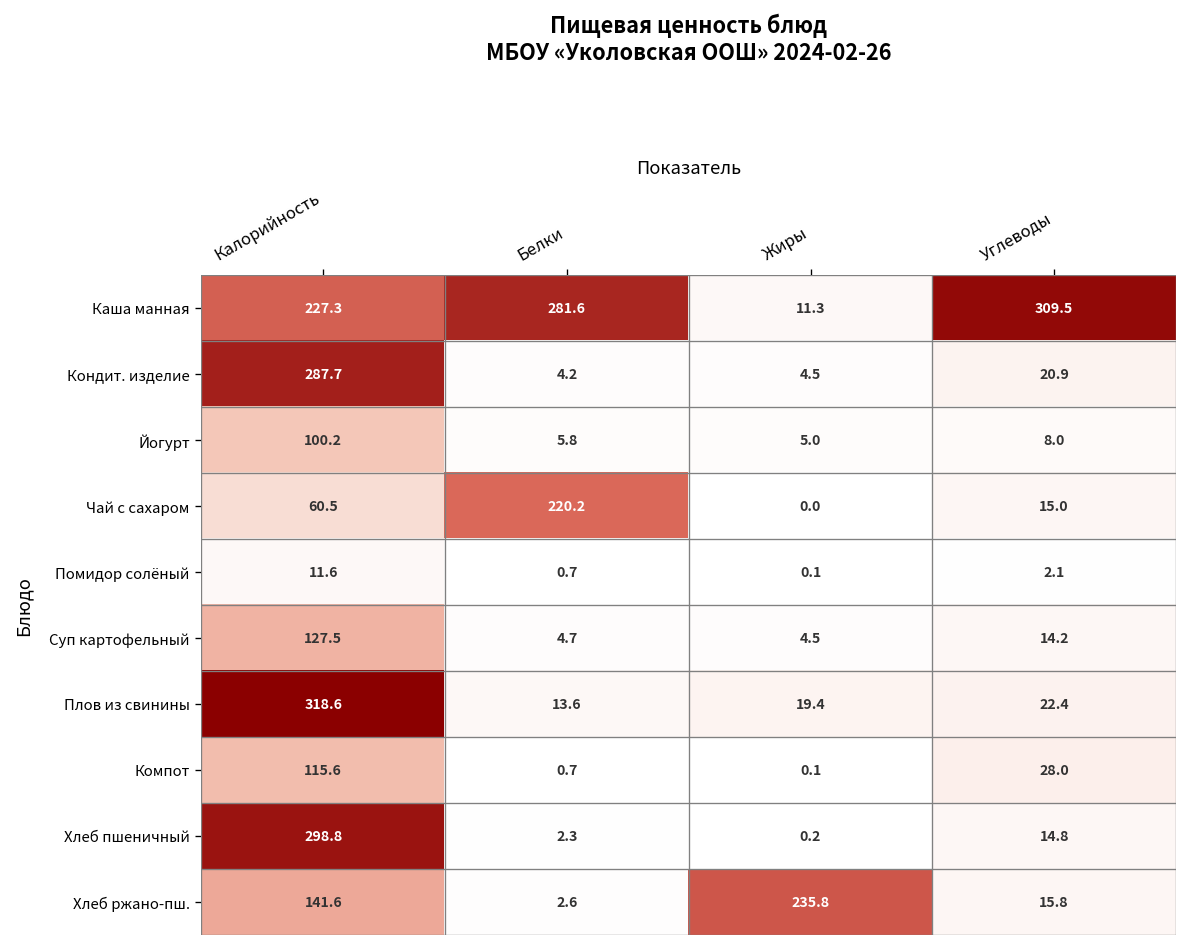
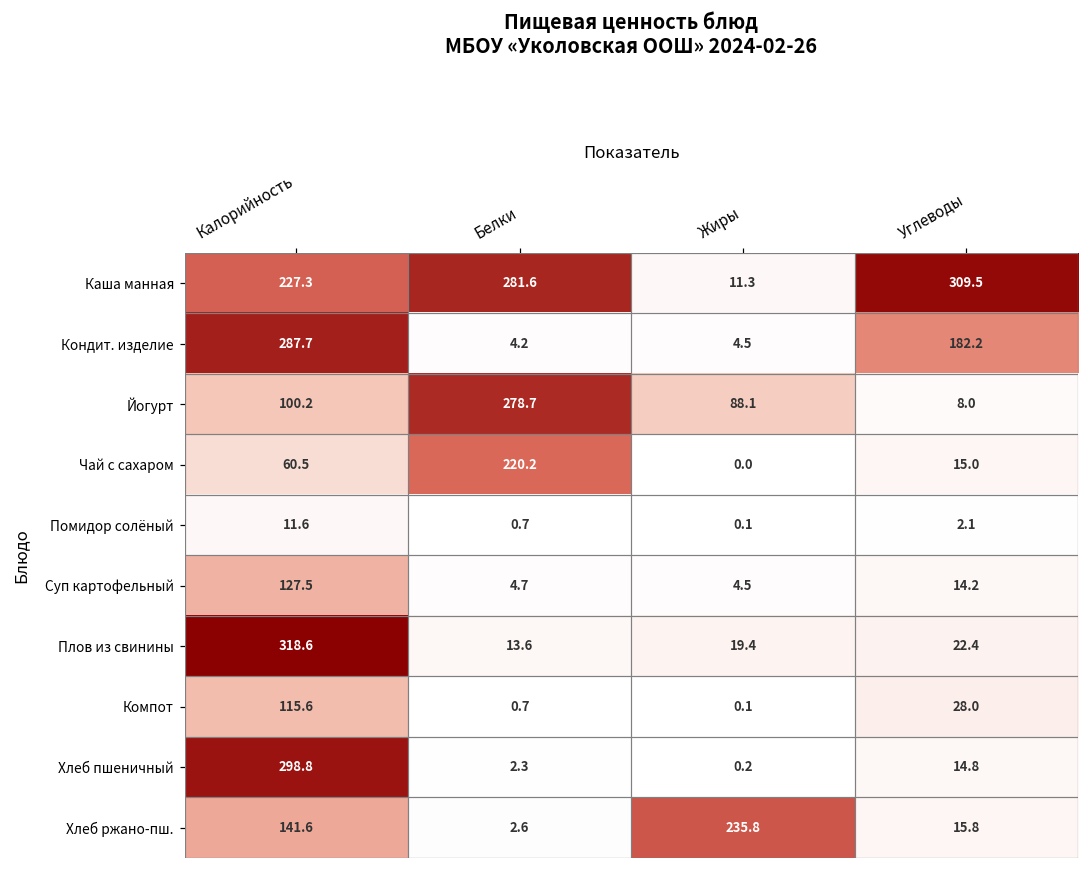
Кондит. изделие, Углеводы: 20.9 -> 182.2
Йогурт, Белки: 5.8 -> 278.7
Йогурт, Жиры: 5.0 -> 88.1
